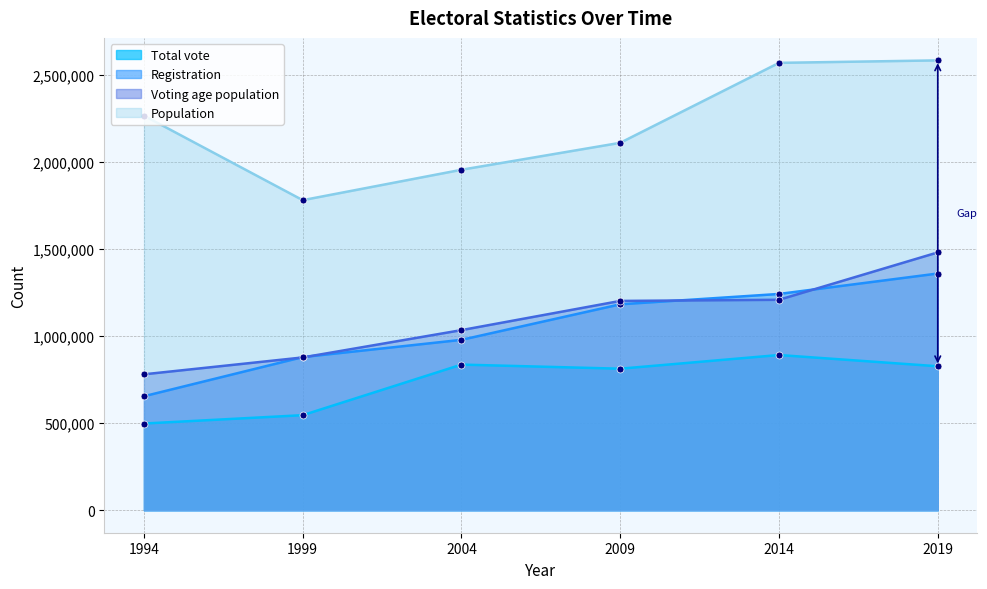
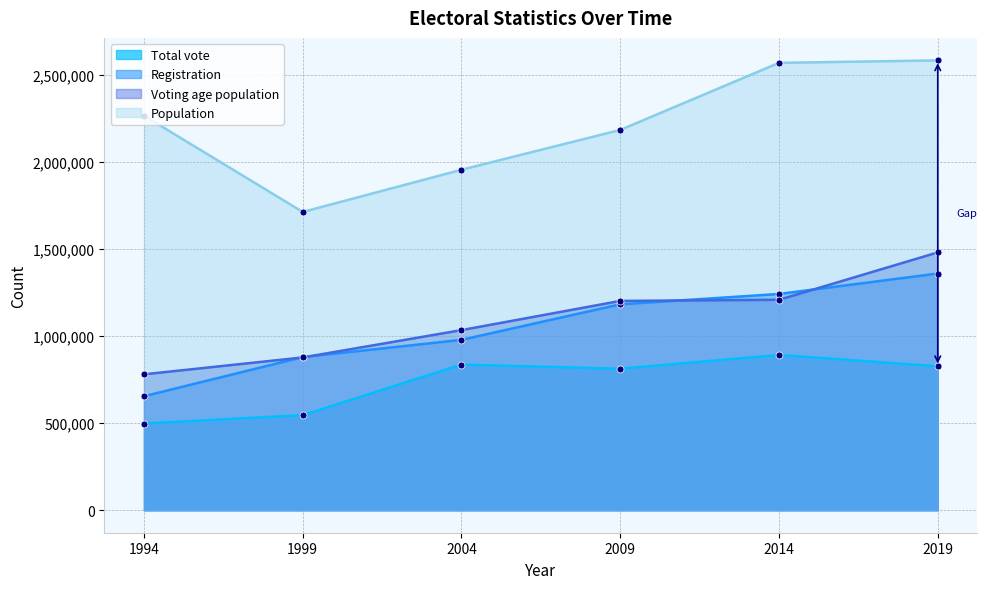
Population, 1999: 1,780,000 -> 1,710,000
Population, 2009: 2,110,000 -> 2,180,000
